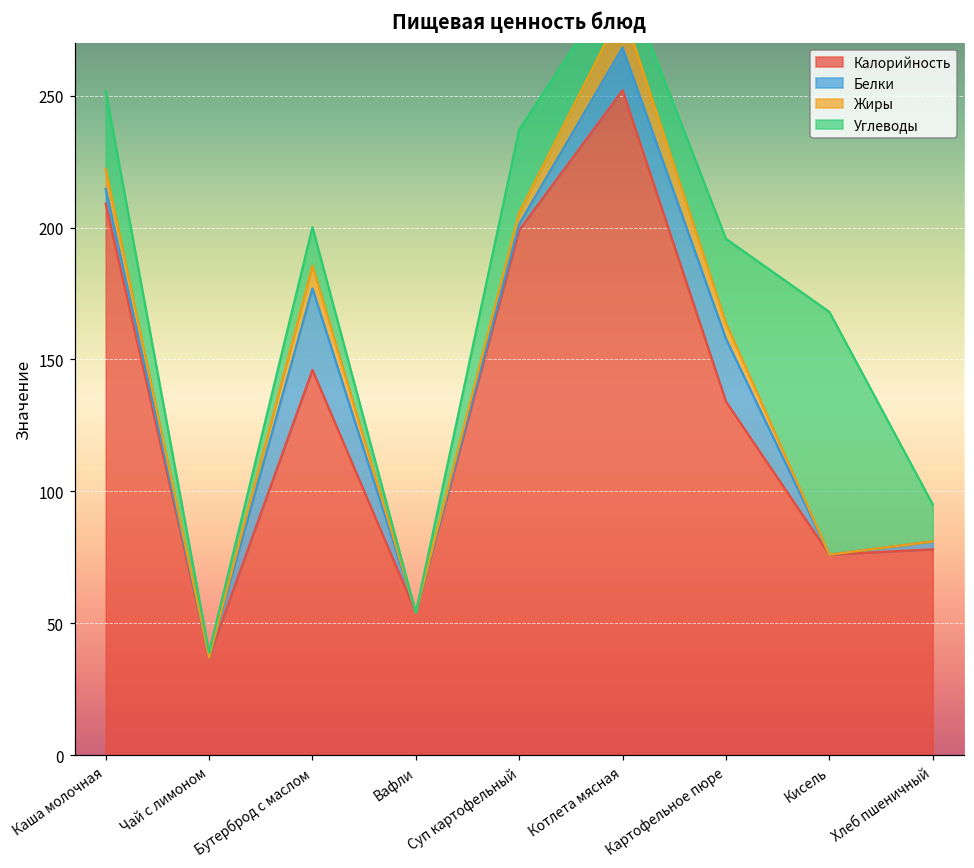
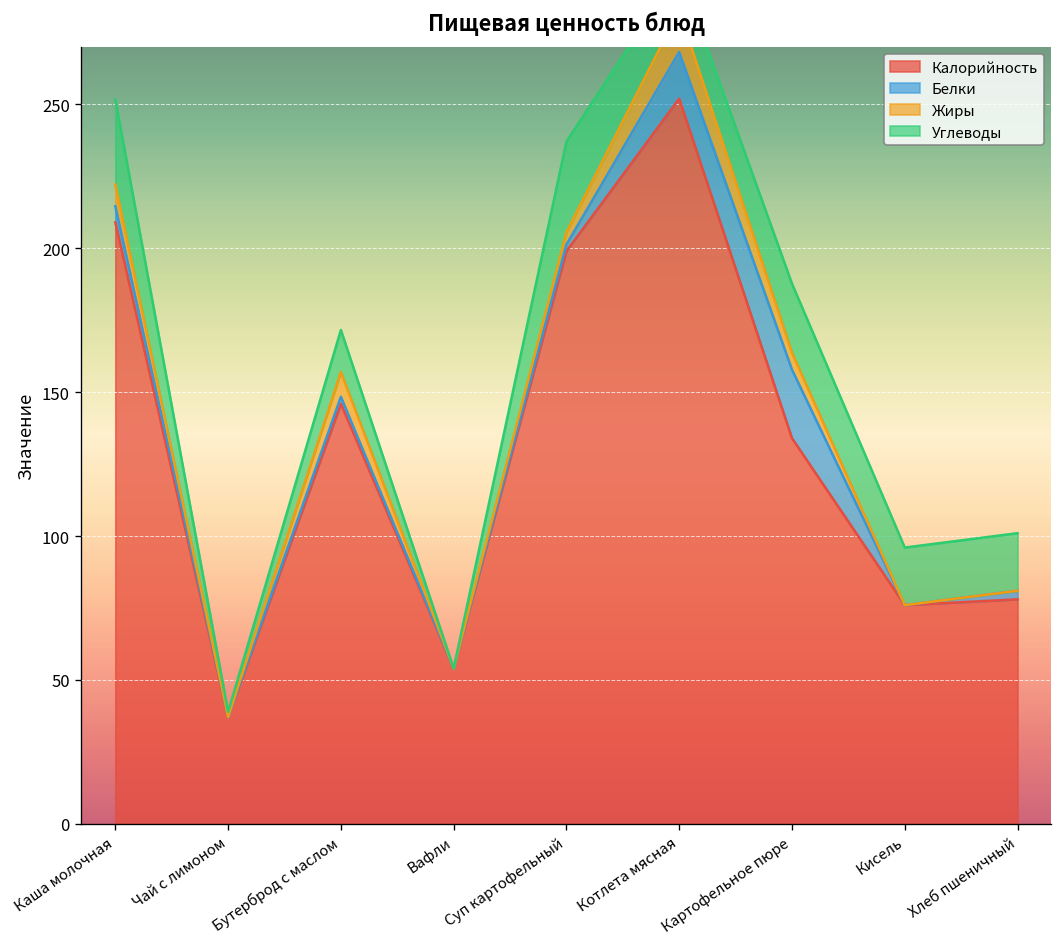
Белки, Бутерброд с маслом: 31 -> 2
Углеводы, Картофельное пюре: 32 -> 24
Углеводы, Кисель: 92 -> 20
Углеводы, Хлеб пшеничный: 14 -> 20
